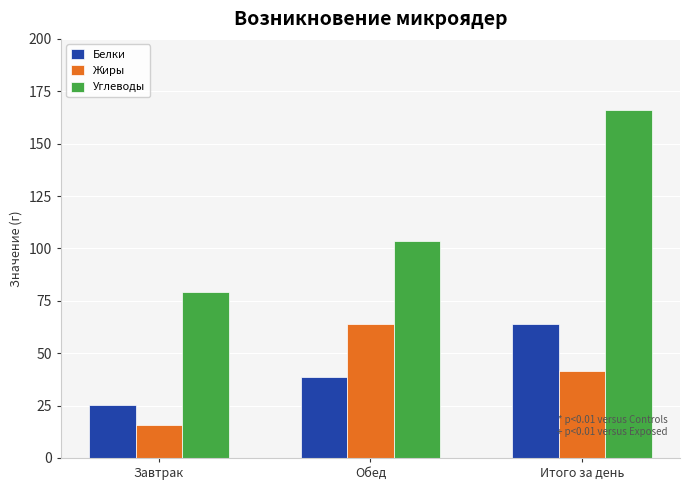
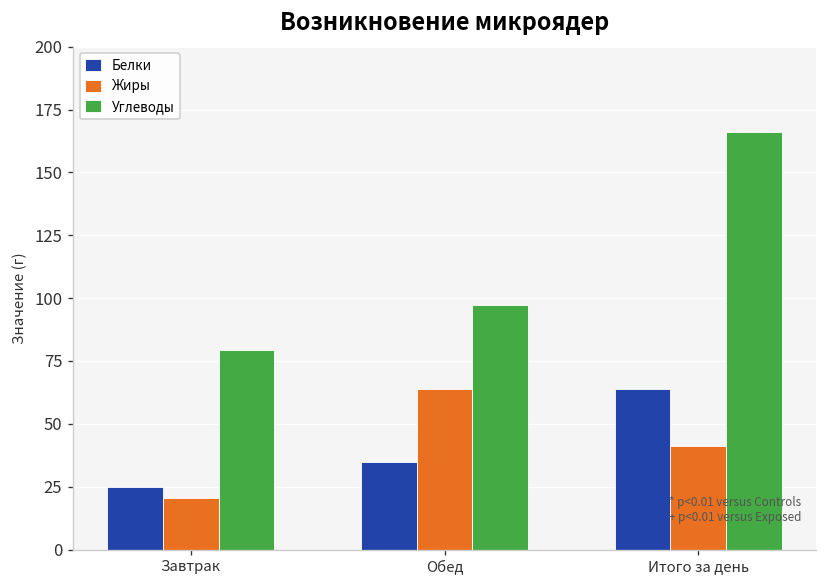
Жиры, Завтрак: 16 -> 21
Белки, Обед: 39 -> 35
Углеводы, Обед: 103 -> 97
